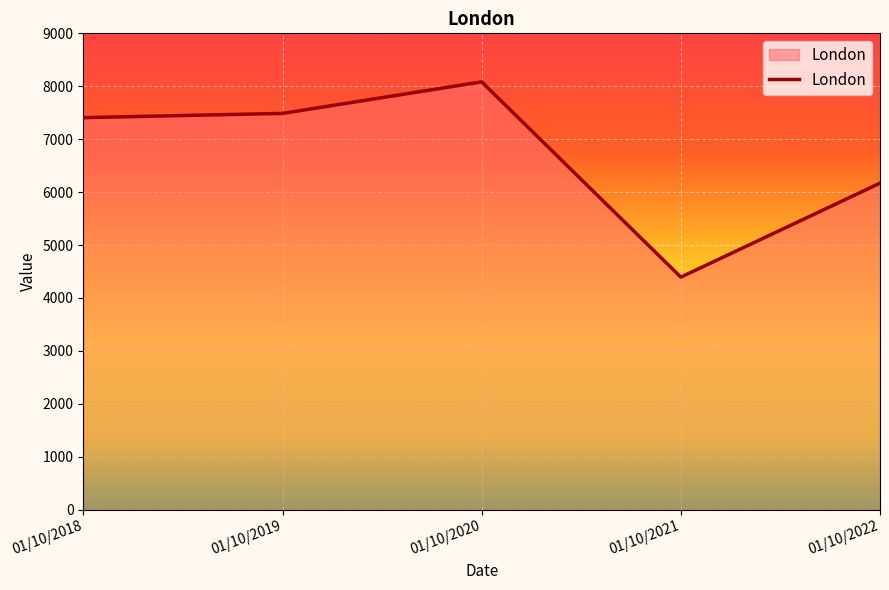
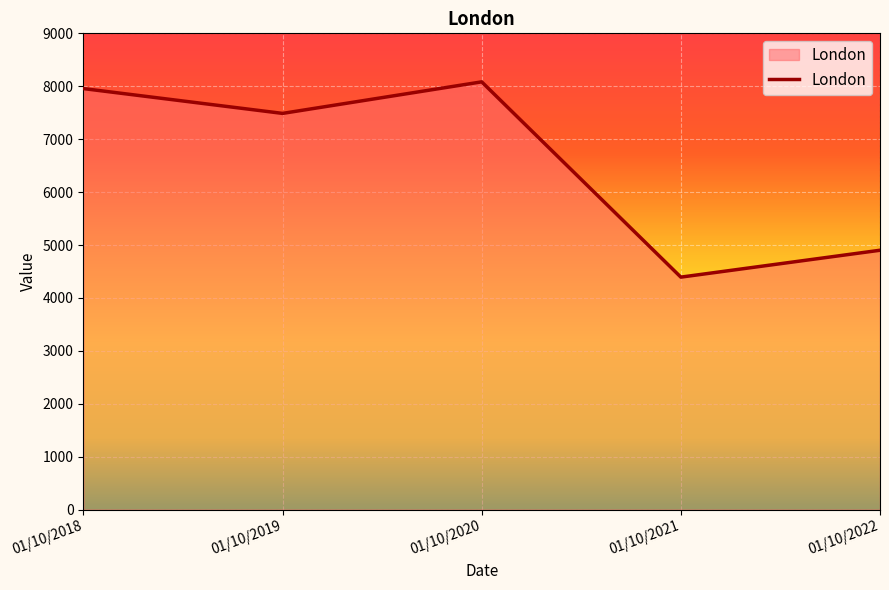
01/10/2018: 7400 -> 8000
01/10/2022: 6200 -> 4900
